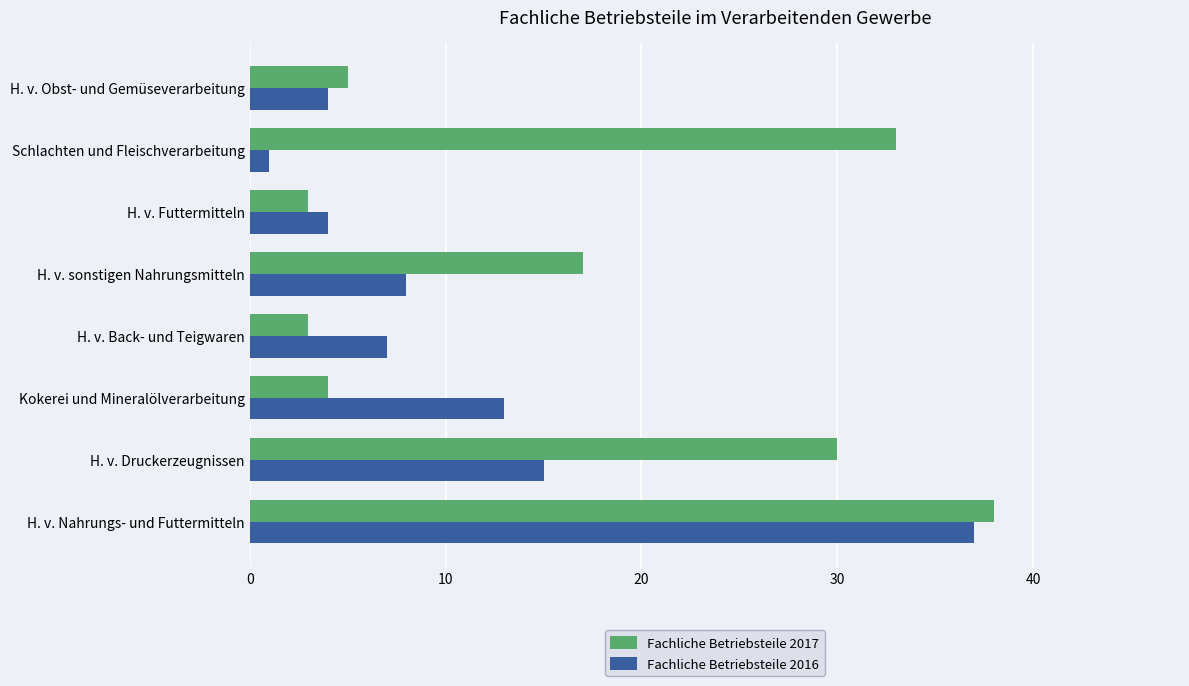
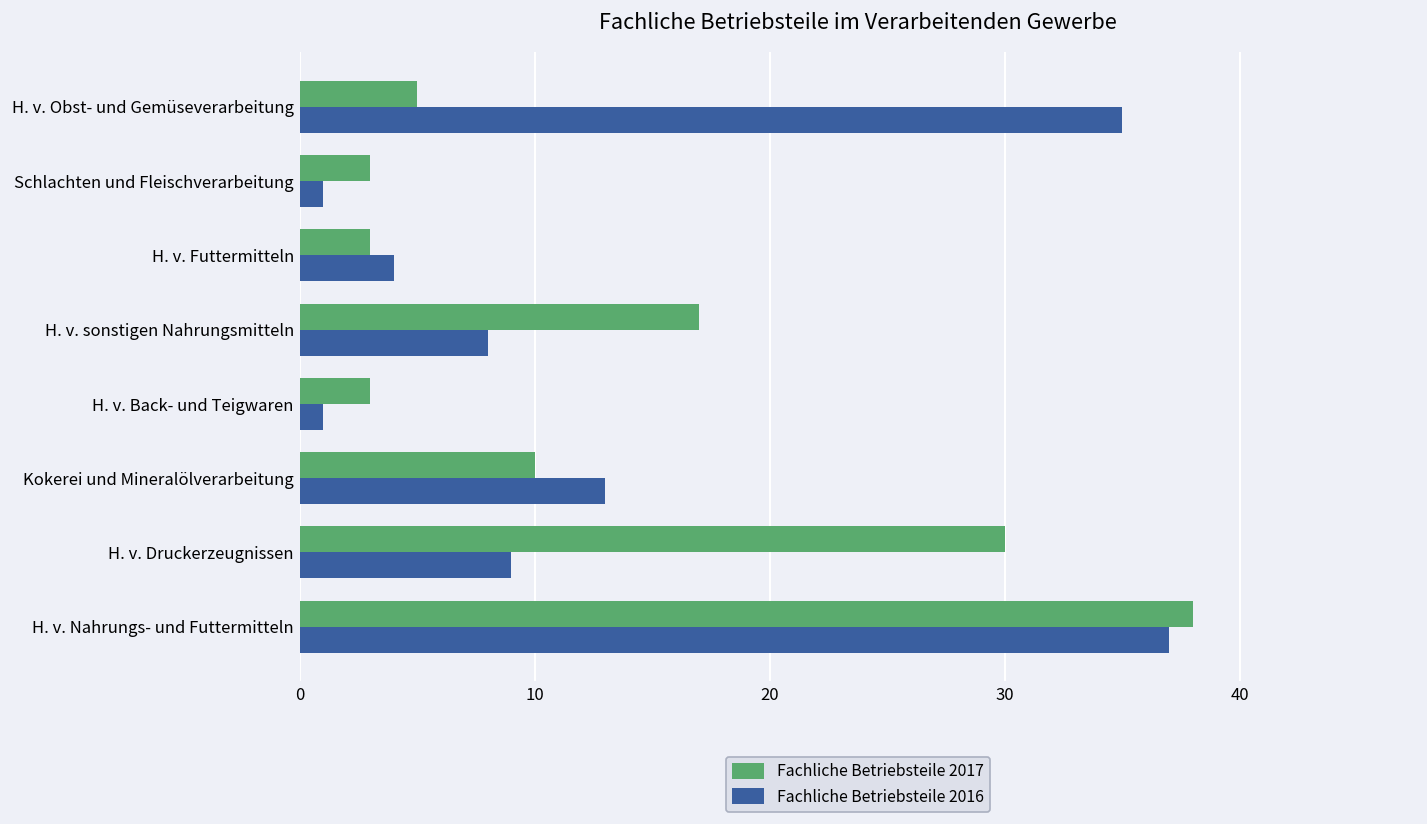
Fachliche Betriebsteile 2016, H. v. Obst- und Gemüseverarbeitung: 4 -> 35
Fachliche Betriebsteile 2017, Schlachten und Fleischverarbeitung: 33 -> 3
Fachliche Betriebsteile 2016, H. v. Back- und Teigwaren: 7 -> 1
Fachliche Betriebsteile 2017, Kokerei und Mineralölverarbeitung: 4 -> 10
Fachliche Betriebsteile 2016, H. v. Druckerzeugnissen: 15 -> 9
